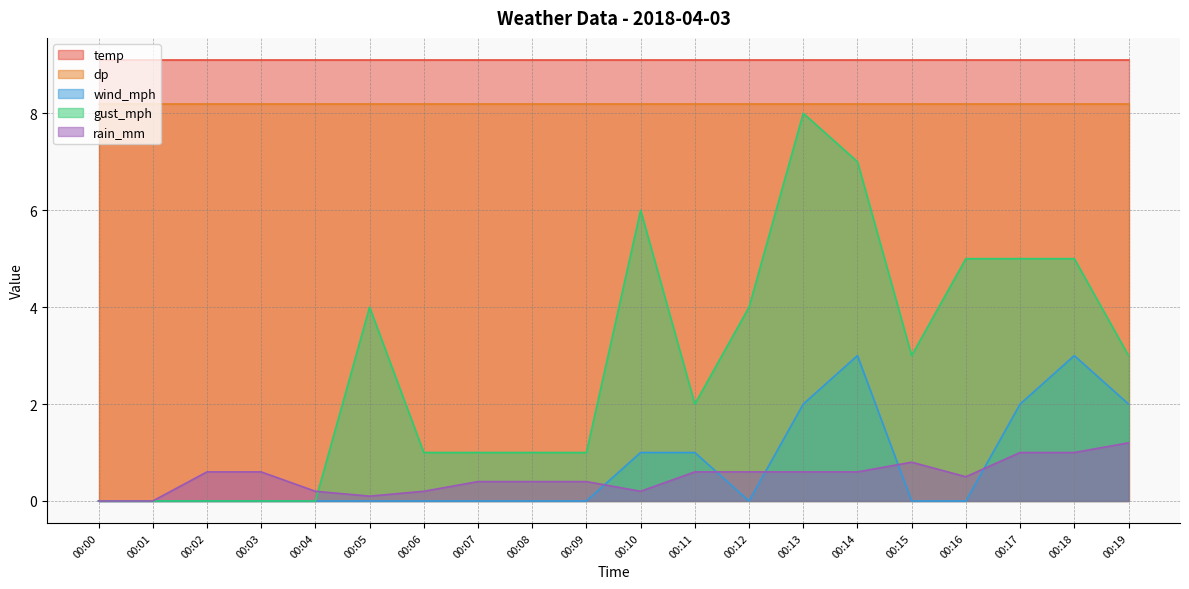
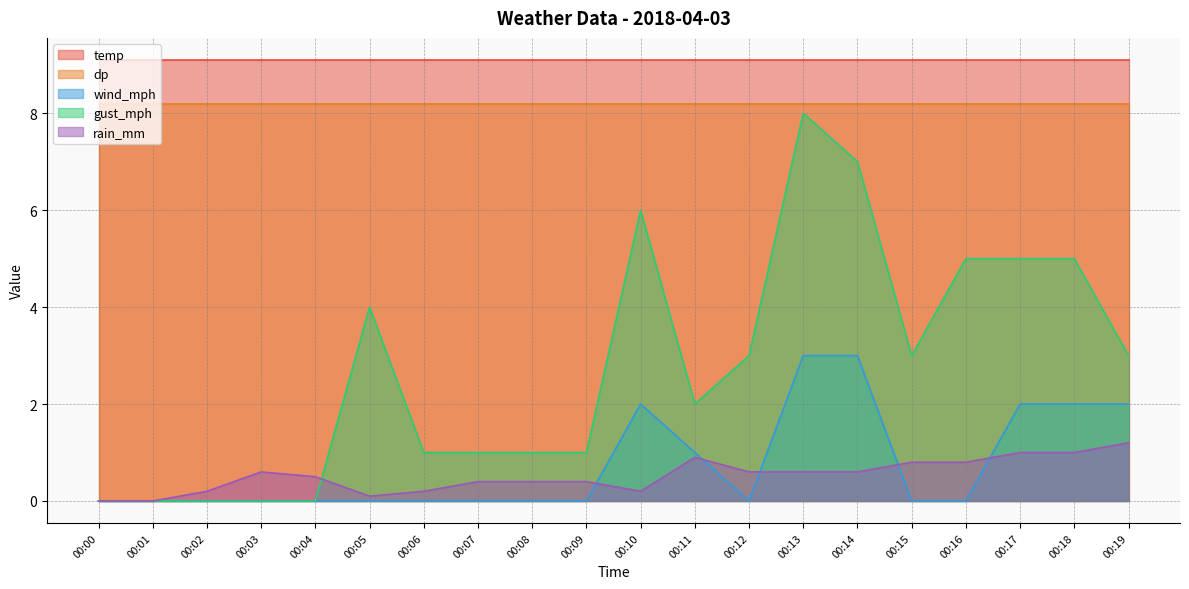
rain_mm, 00:02: 0.6 -> 0.2
rain_mm, 00:04: 0.2 -> 0.5
wind_mph, 00:10: 1 -> 2
rain_mm, 00:11: 0.6 -> 0.9
gust_mph, 00:12: 4 -> 3
wind_mph, 00:13: 2 -> 3
rain_mm, 00:16: 0.5 -> 0.8
wind_mph, 00:18: 3 -> 2
